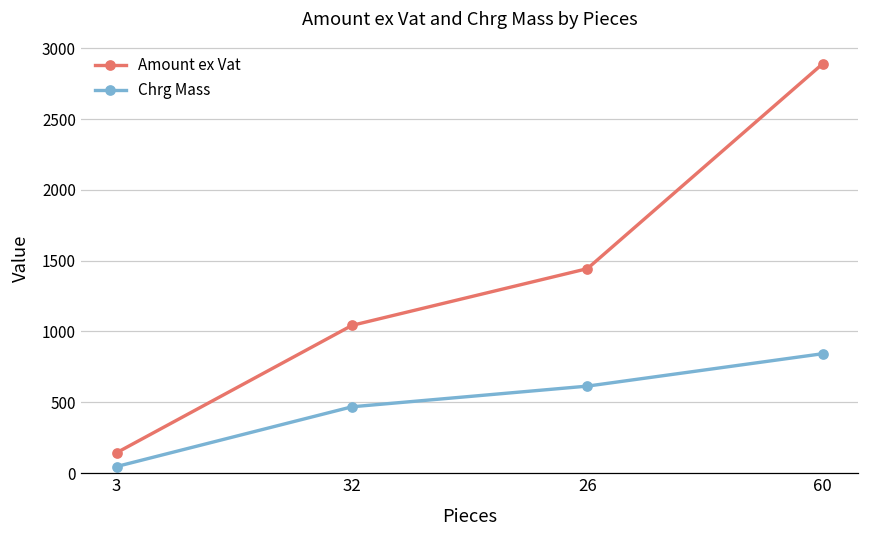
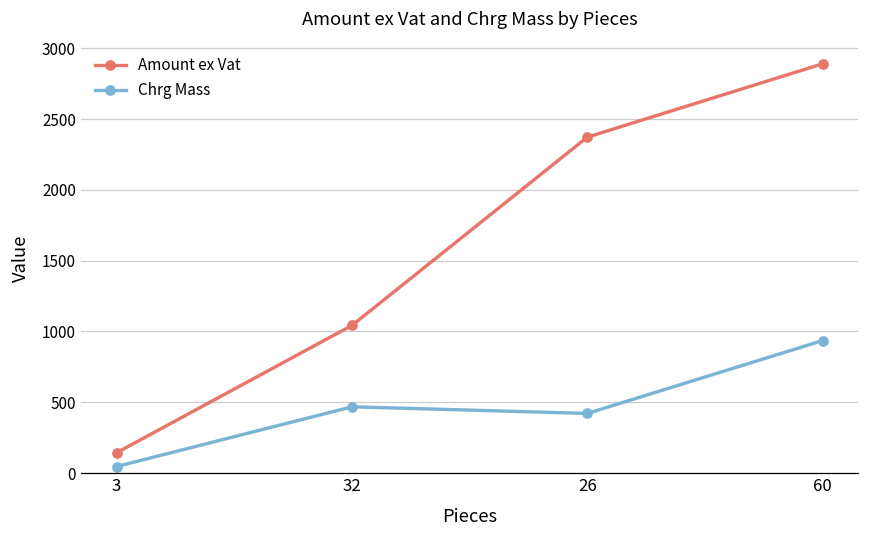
Amount ex Vat, 26: 1440 -> 2370
Chrg Mass, 26: 610 -> 420
Chrg Mass, 60: 840 -> 940
